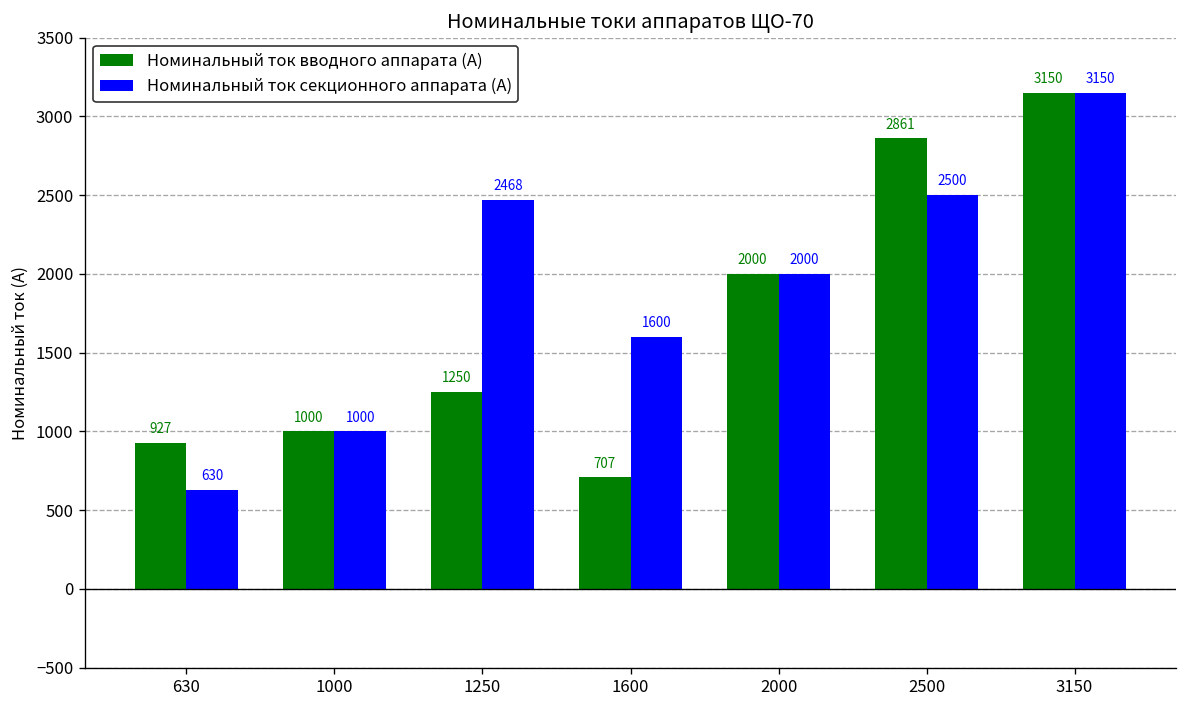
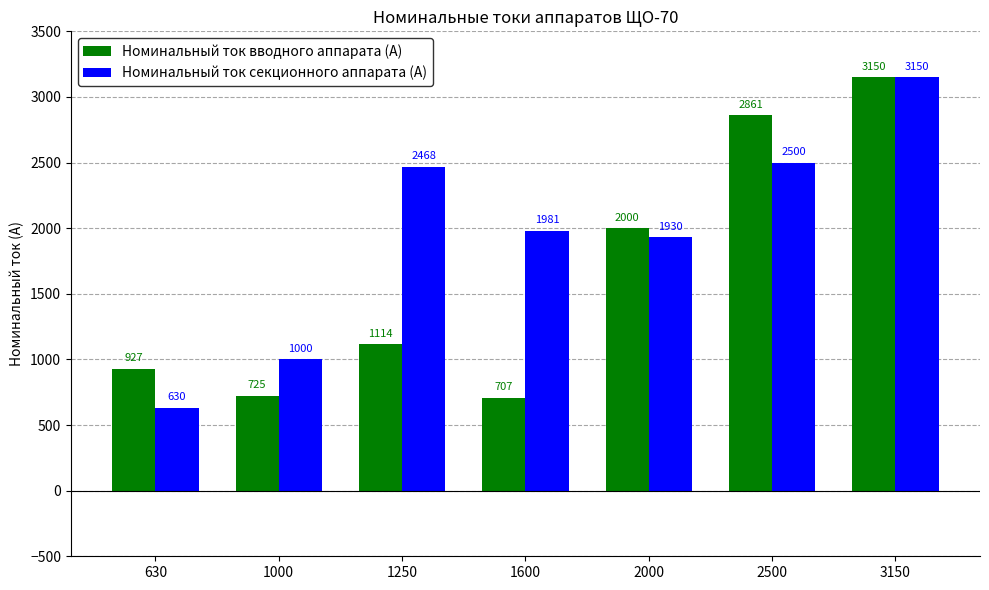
Номинальный ток вводного аппарата (А), 1000: 1000 -> 725
Номинальный ток вводного аппарата (А), 1250: 1250 -> 1114
Номинальный ток секционного аппарата (А), 1600: 1600 -> 1981
Номинальный ток секционного аппарата (А), 2000: 2000 -> 1930
